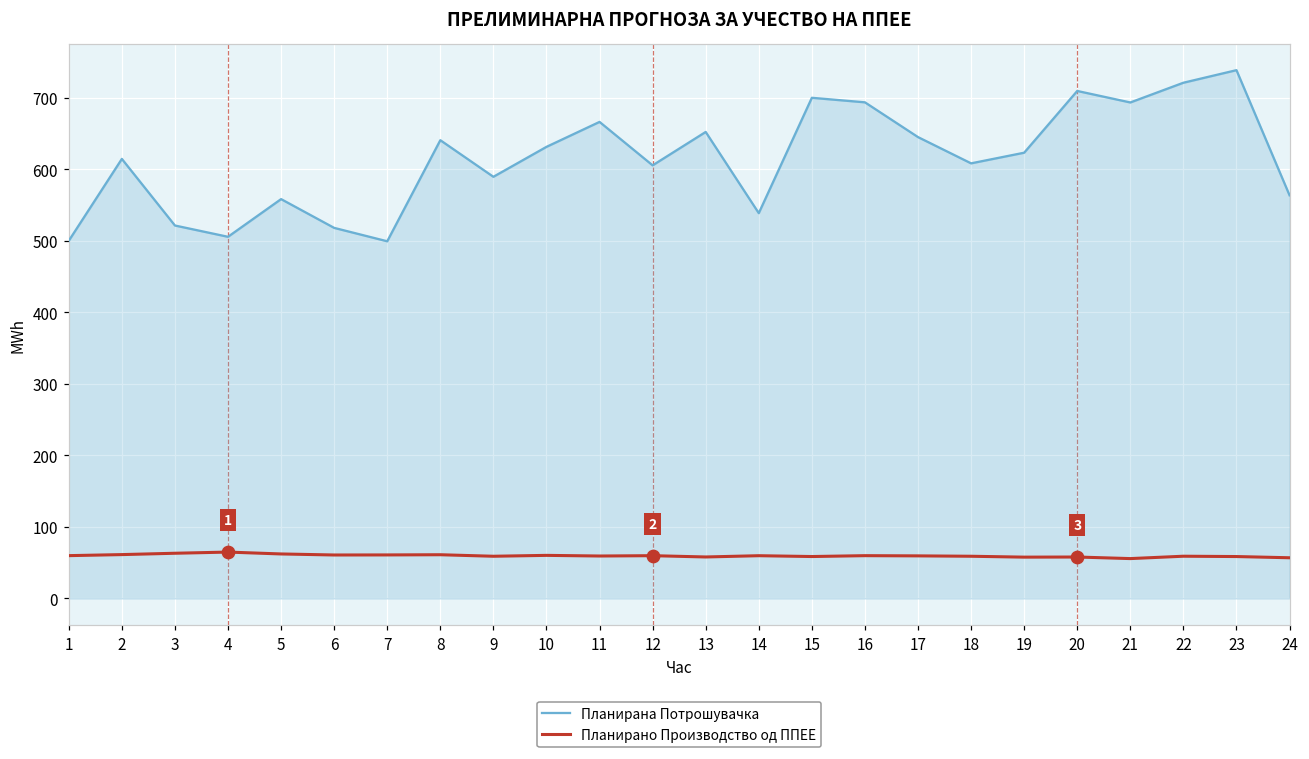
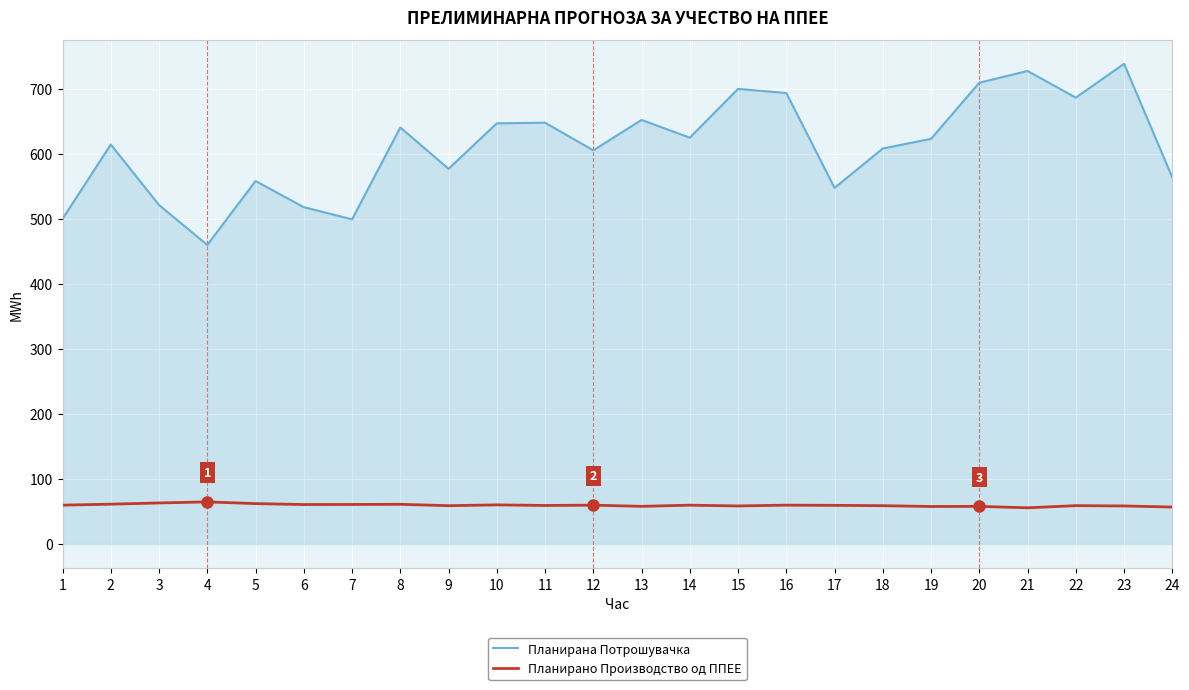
Планирана Потрошувачка, 4: 510 -> 460
Планирана Потрошувачка, 9: 590 -> 580
Планирана Потрошувачка, 10: 630 -> 650
Планирана Потрошувачка, 11: 670 -> 650
Планирана Потрошувачка, 14: 540 -> 630
Планирана Потрошувачка, 17: 650 -> 550
Планирана Потрошувачка, 21: 690 -> 730
Планирана Потрошувачка, 22: 720 -> 690
